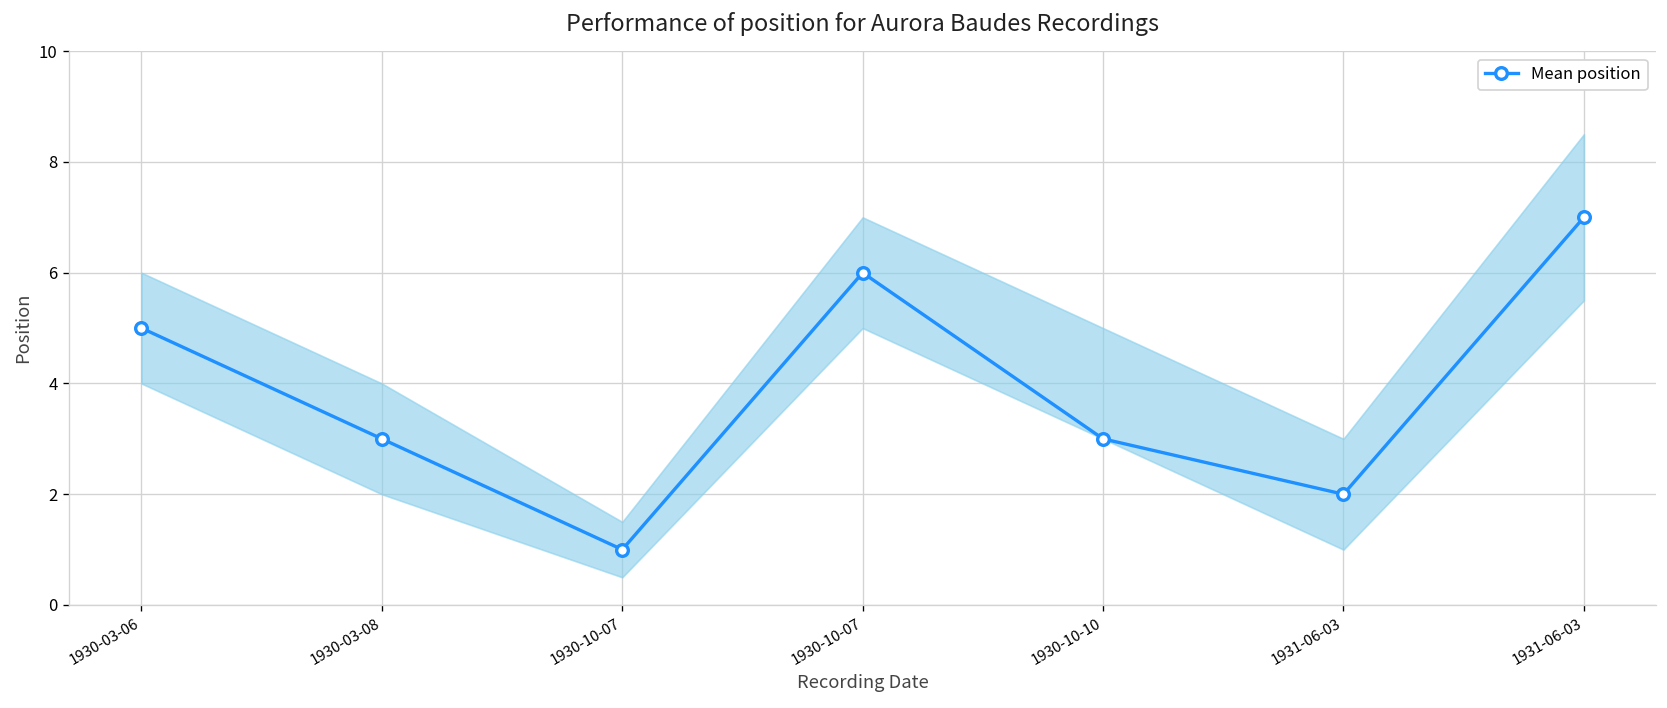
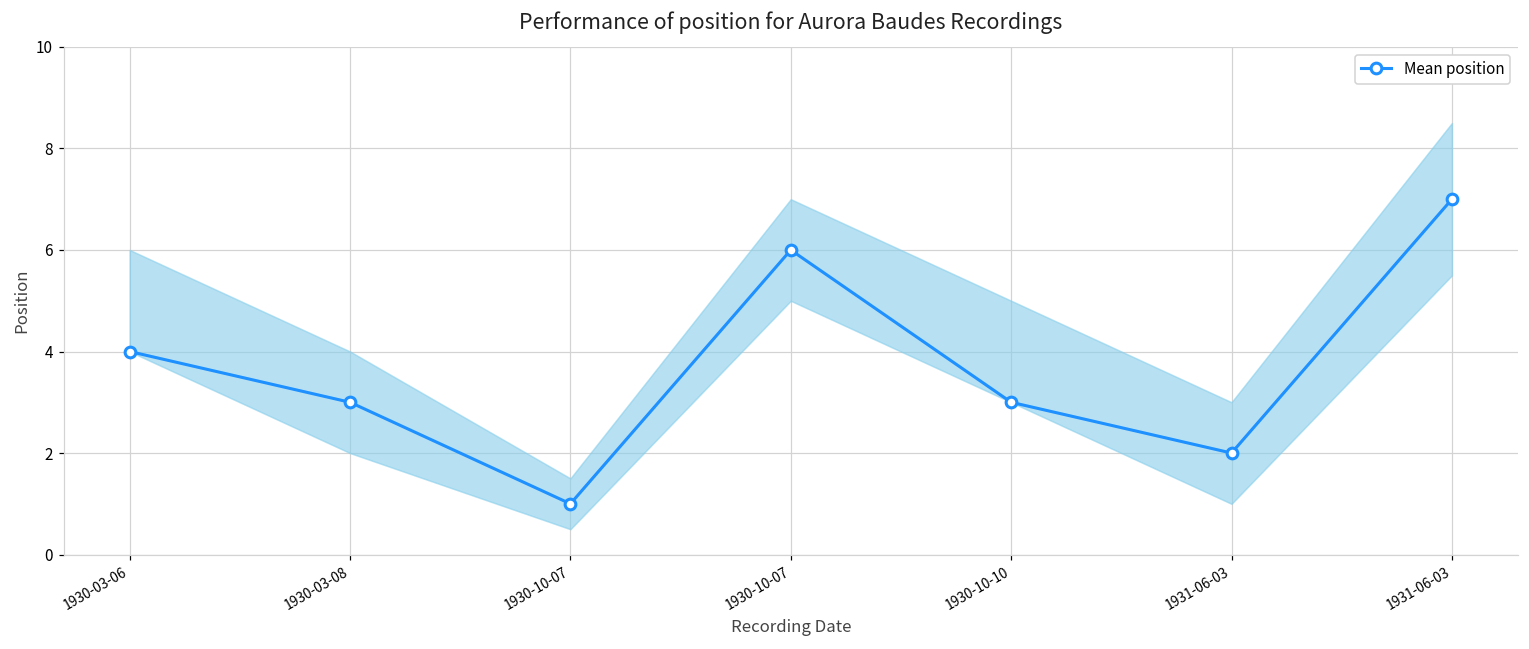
Mean position, 1930-03-06: 5 -> 4
